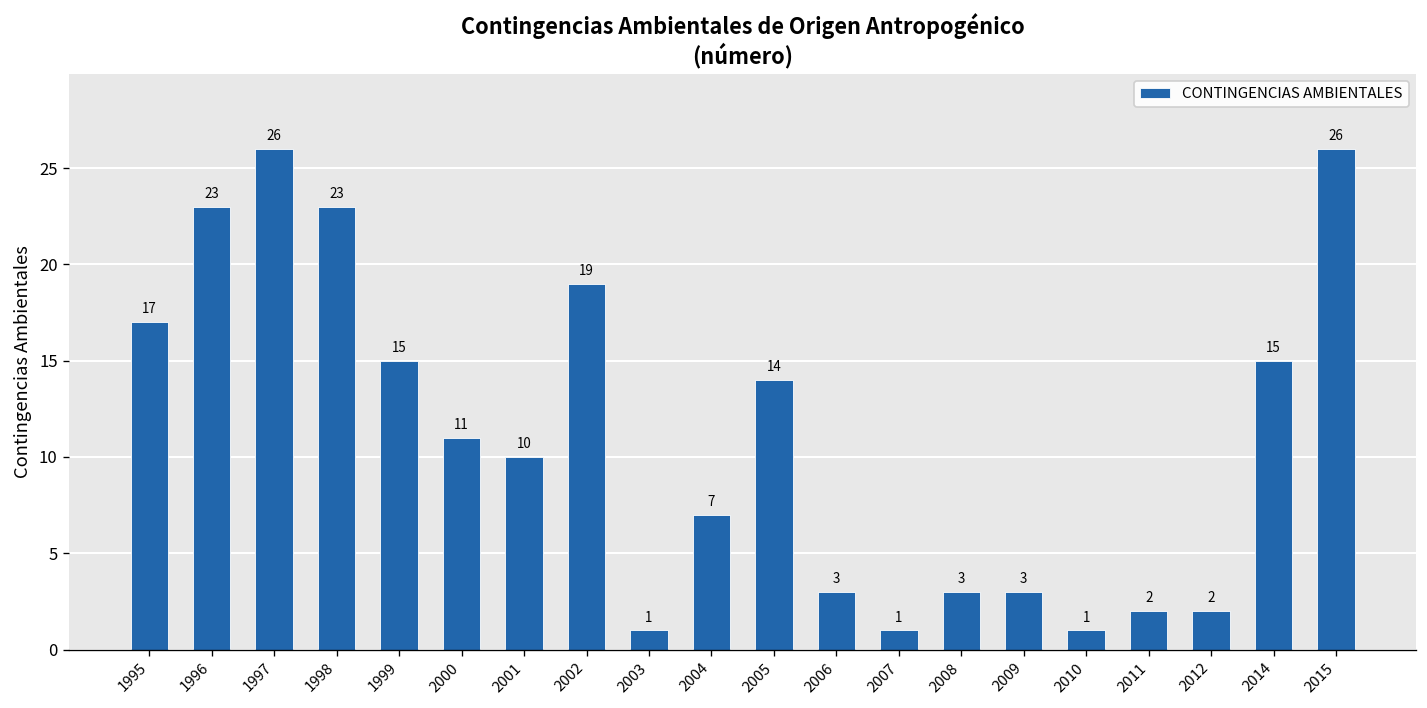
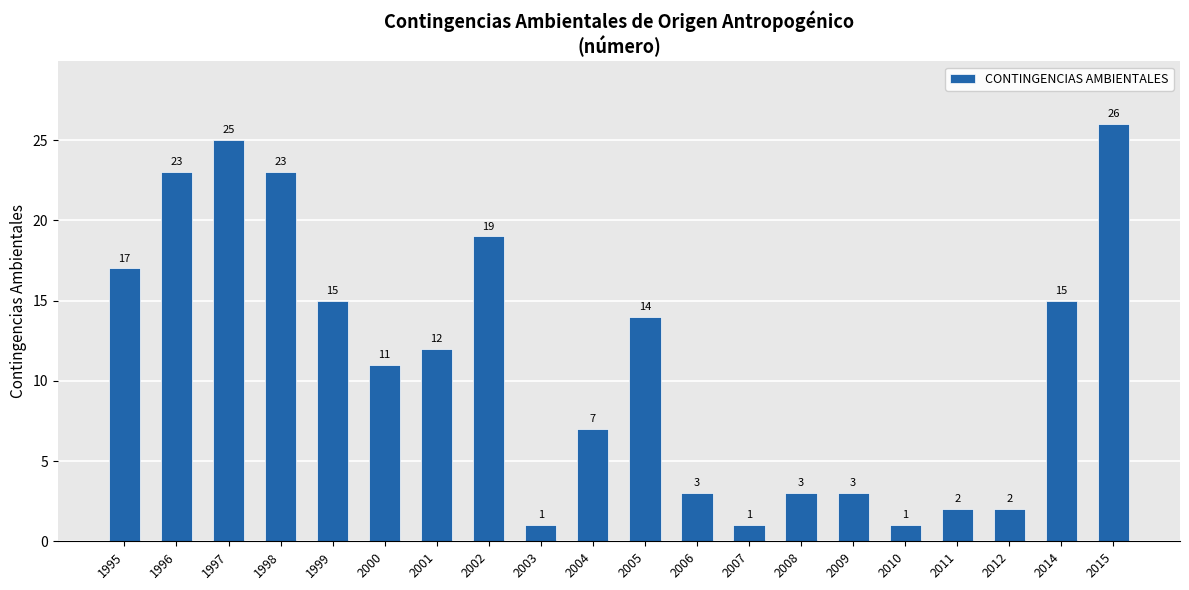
1997: 26 -> 25
2001: 10 -> 12
